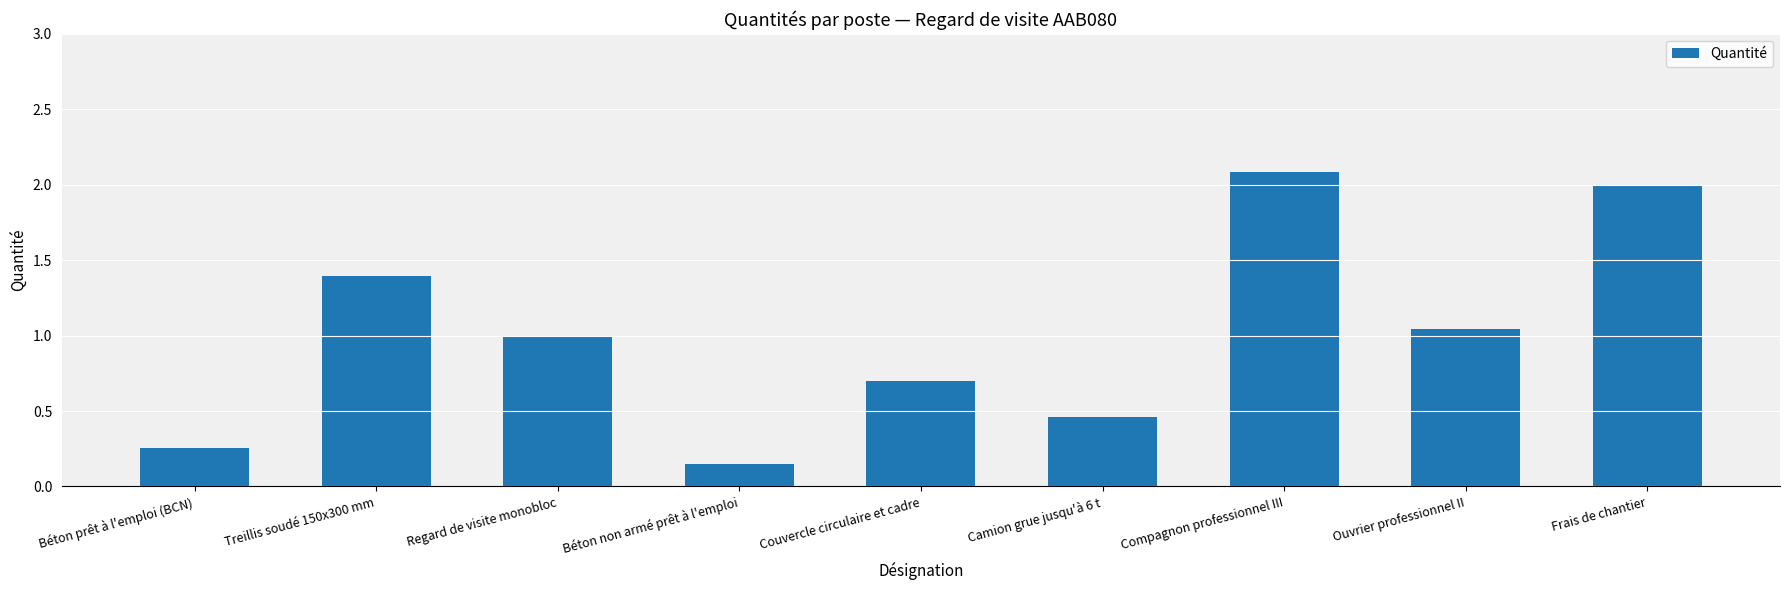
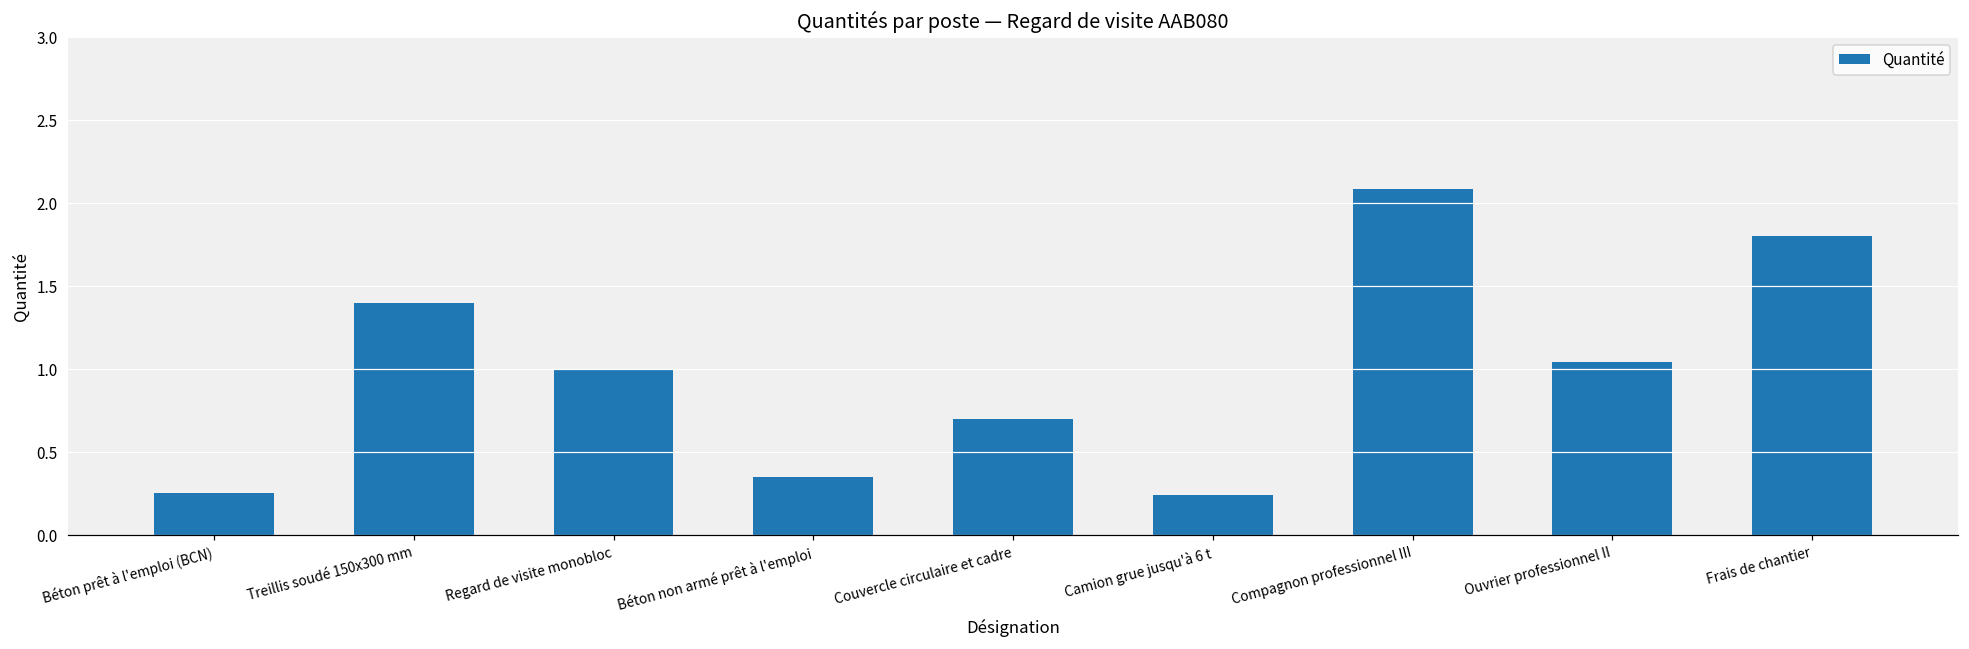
Béton non armé prêt à l'emploi: 0.15 -> 0.35
Camion grue jusqu'à 6 t: 0.46 -> 0.24
Frais de chantier: 2.0 -> 1.8
